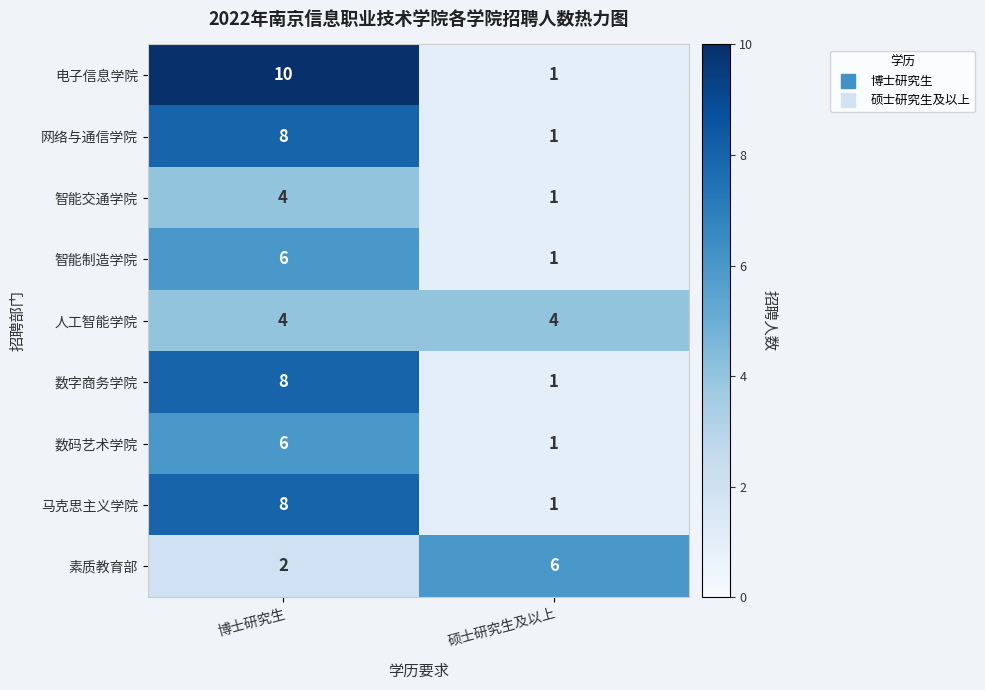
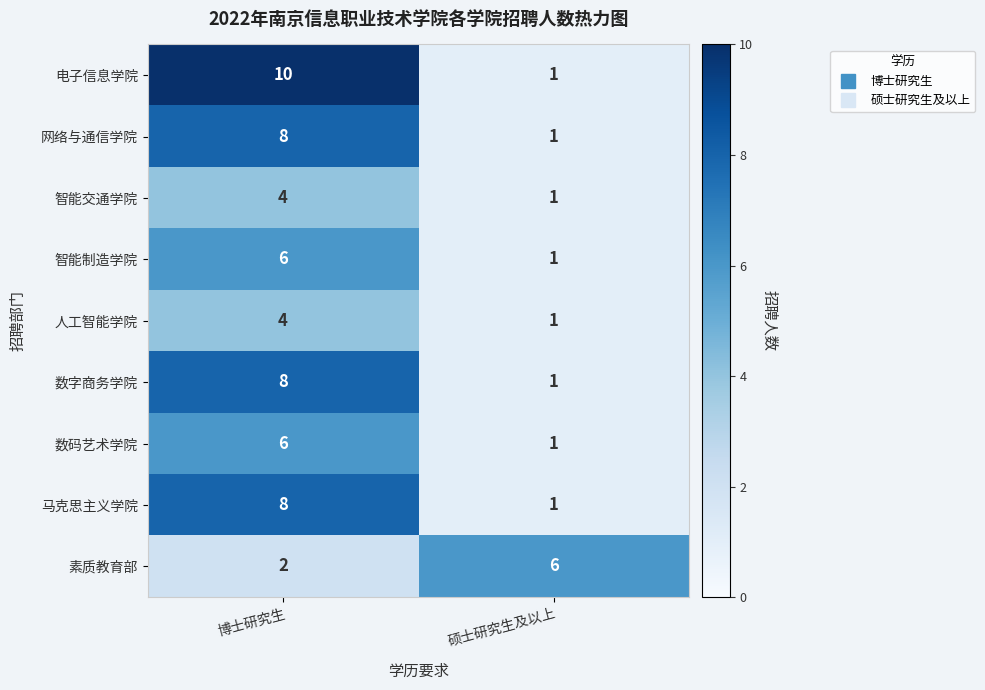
人工智能学院, 硕士研究生及以上: 4 -> 1
